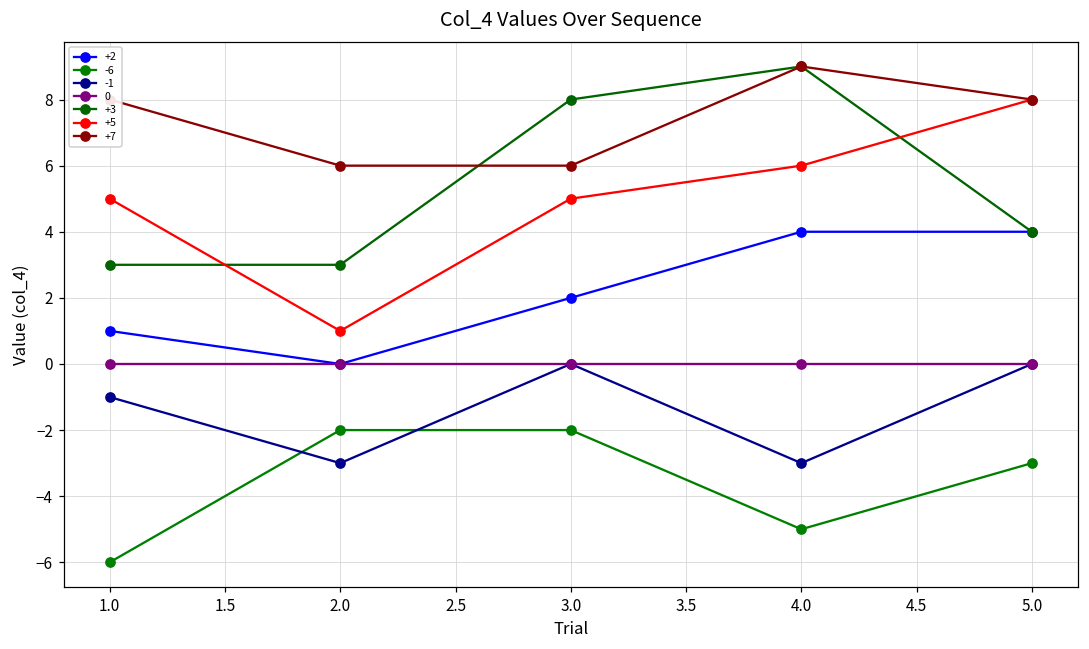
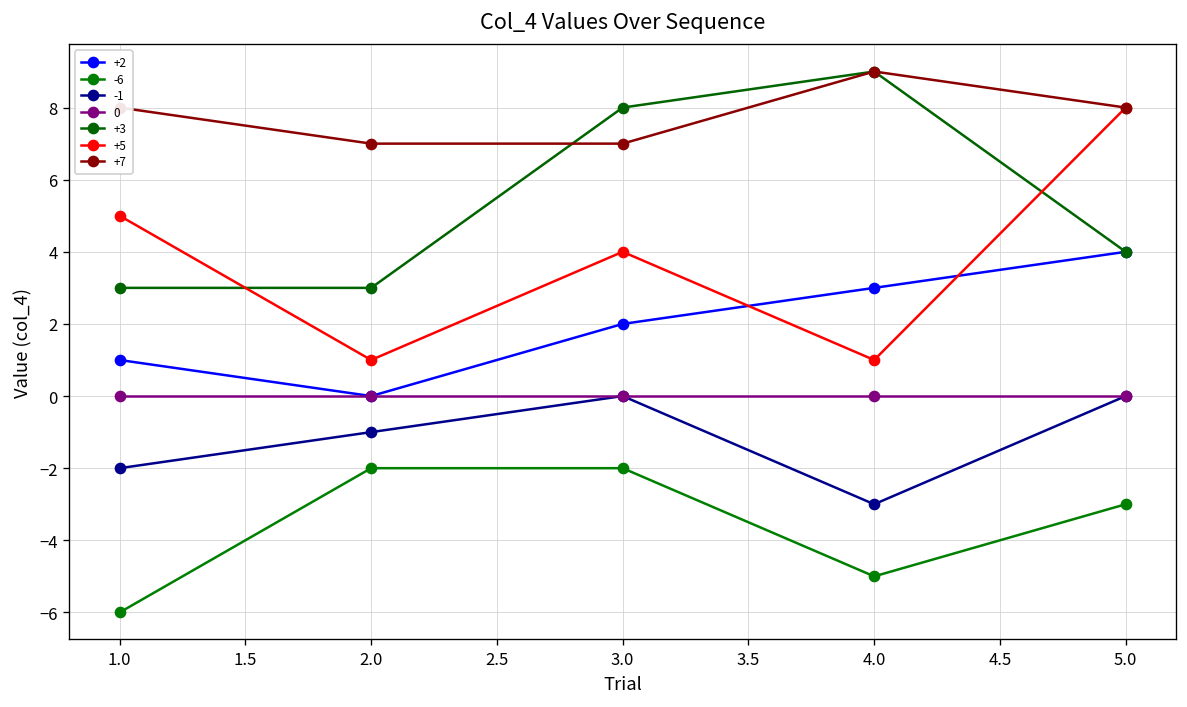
-1, 1.0: -1 -> -2
-1, 2.0: -3 -> -1
+7, 2.0: 6 -> 7
+5, 3.0: 5 -> 4
+7, 3.0: 6 -> 7
+2, 4.0: 4 -> 3
+5, 4.0: 6 -> 1
